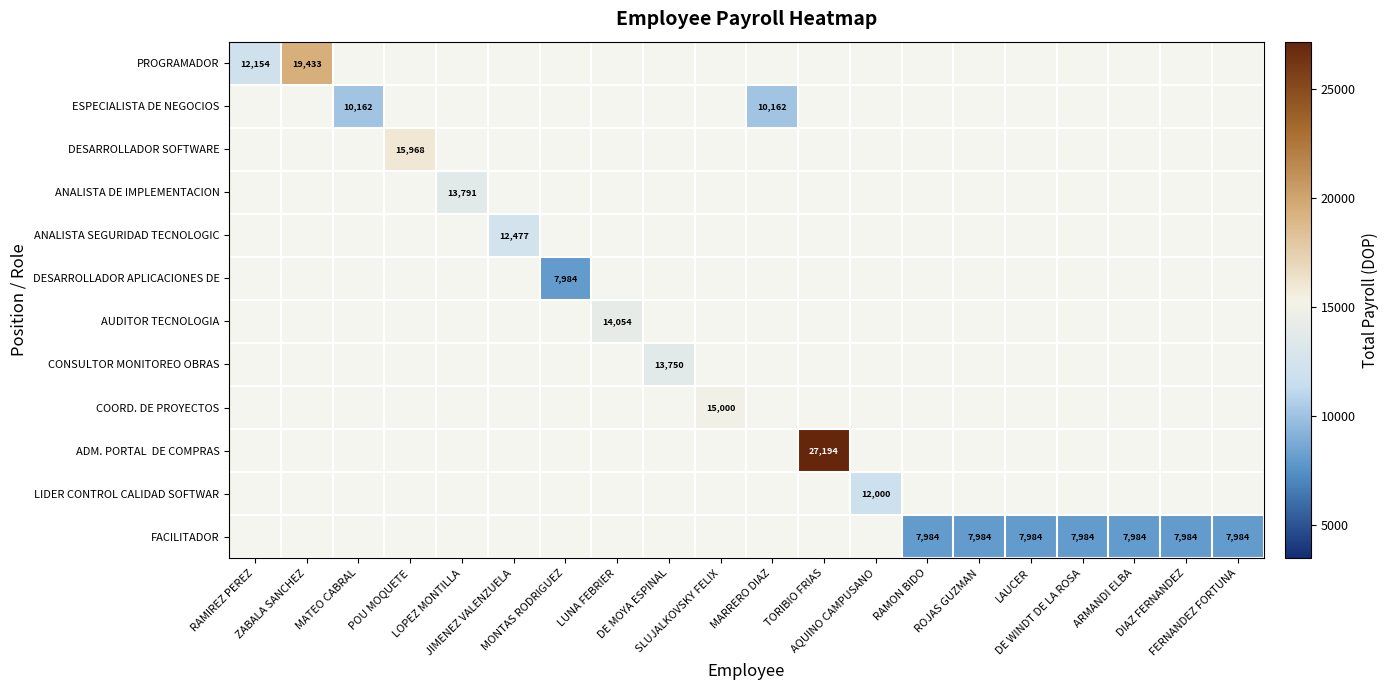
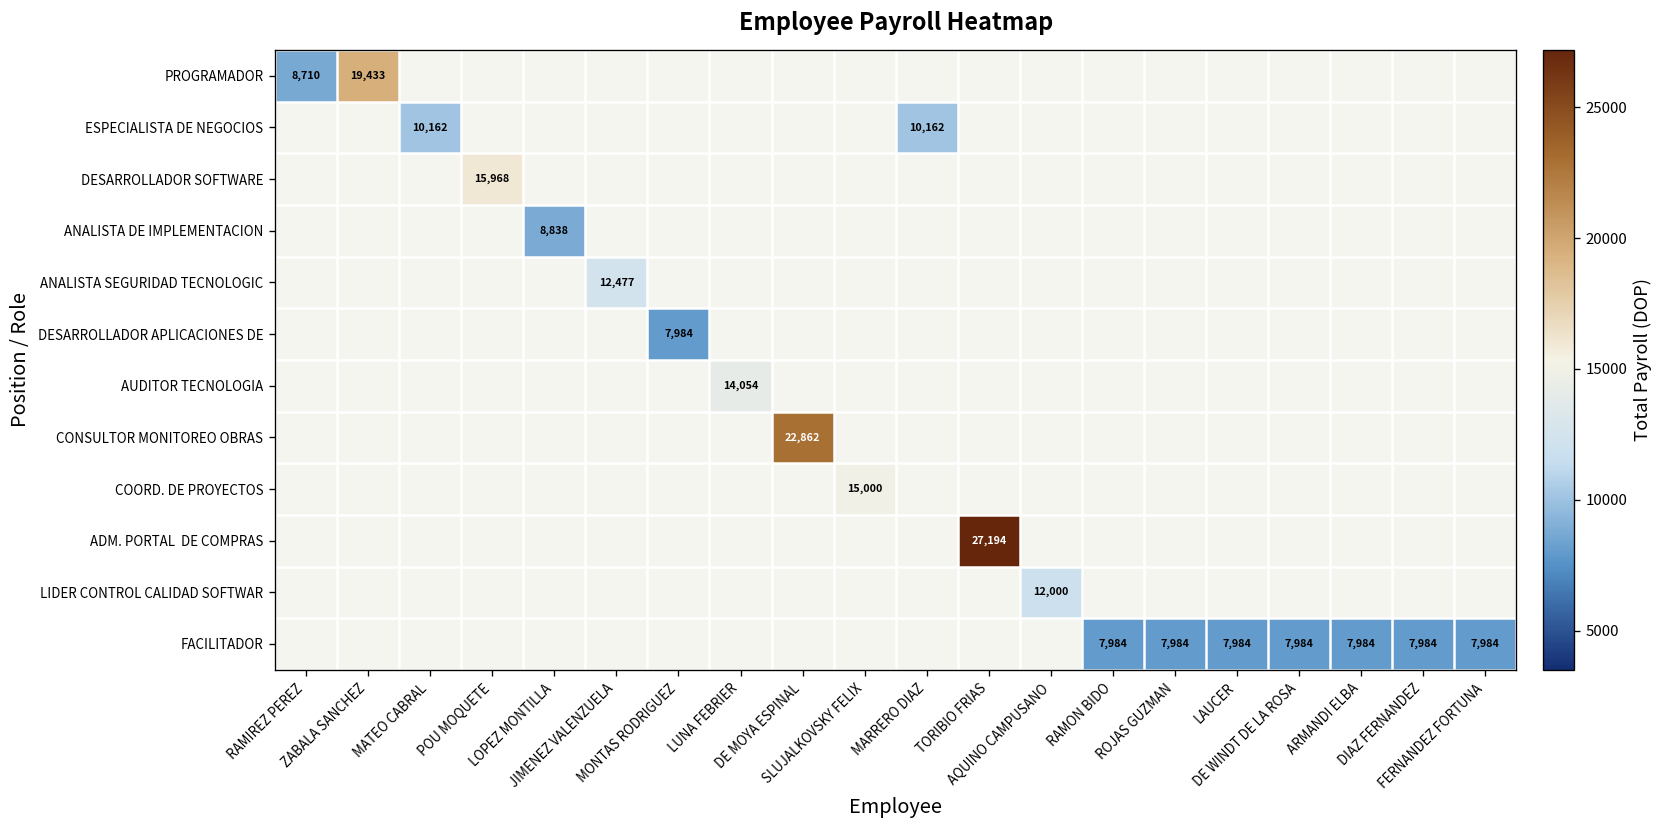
PROGRAMADOR, RAMIREZ PEREZ: 12,154 -> 8,710
ANALISTA DE IMPLEMENTACION, LOPEZ MONTILLA: 13,791 -> 8,838
CONSULTOR MONITOREO OBRAS, DE MOYA ESPINAL: 13,750 -> 22,862
